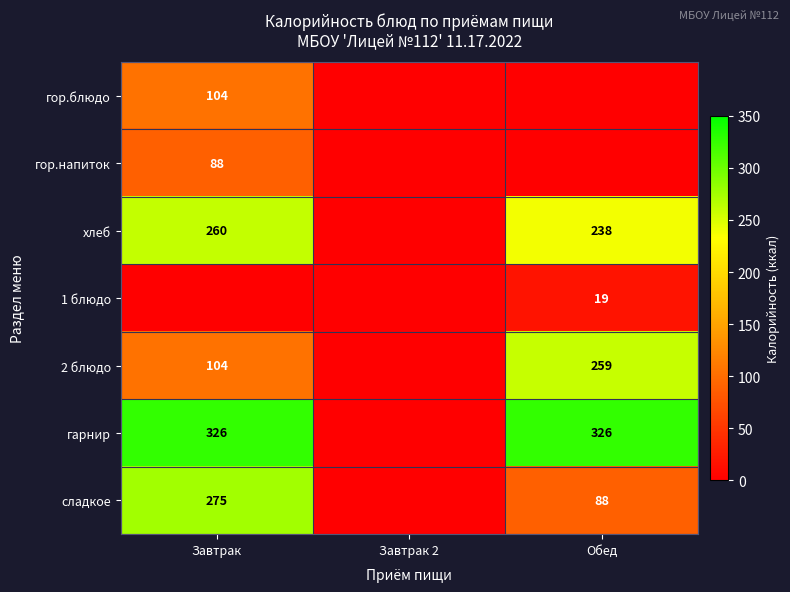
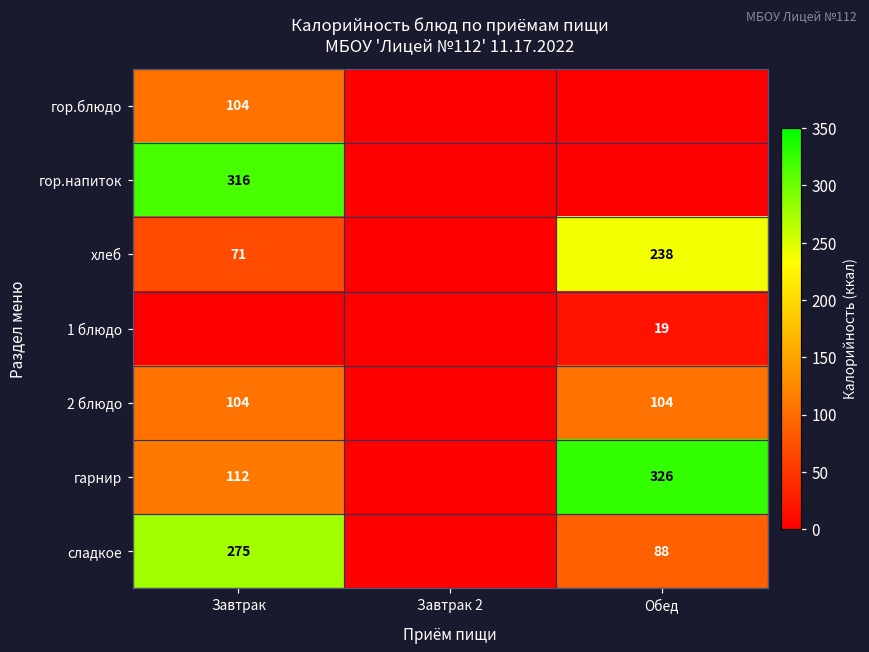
гор.напиток, Завтрак: 88 -> 316
хлеб, Завтрак: 260 -> 71
2 блюдо, Обед: 259 -> 104
гарнир, Завтрак: 326 -> 112
